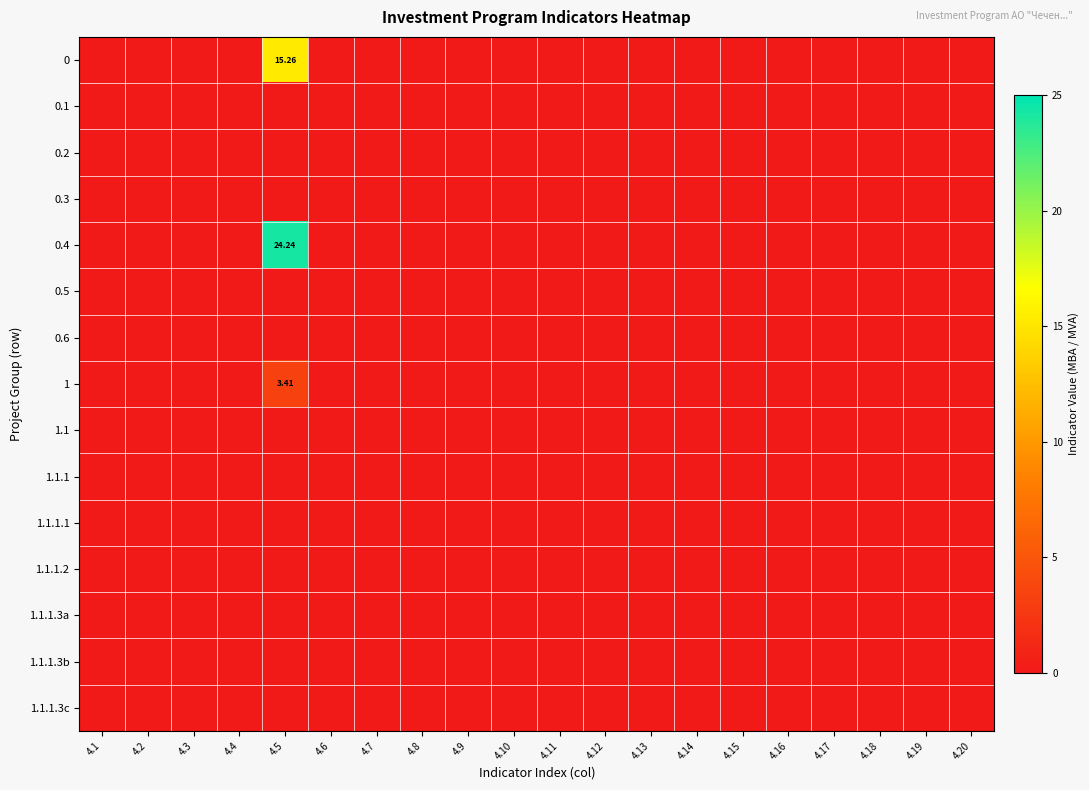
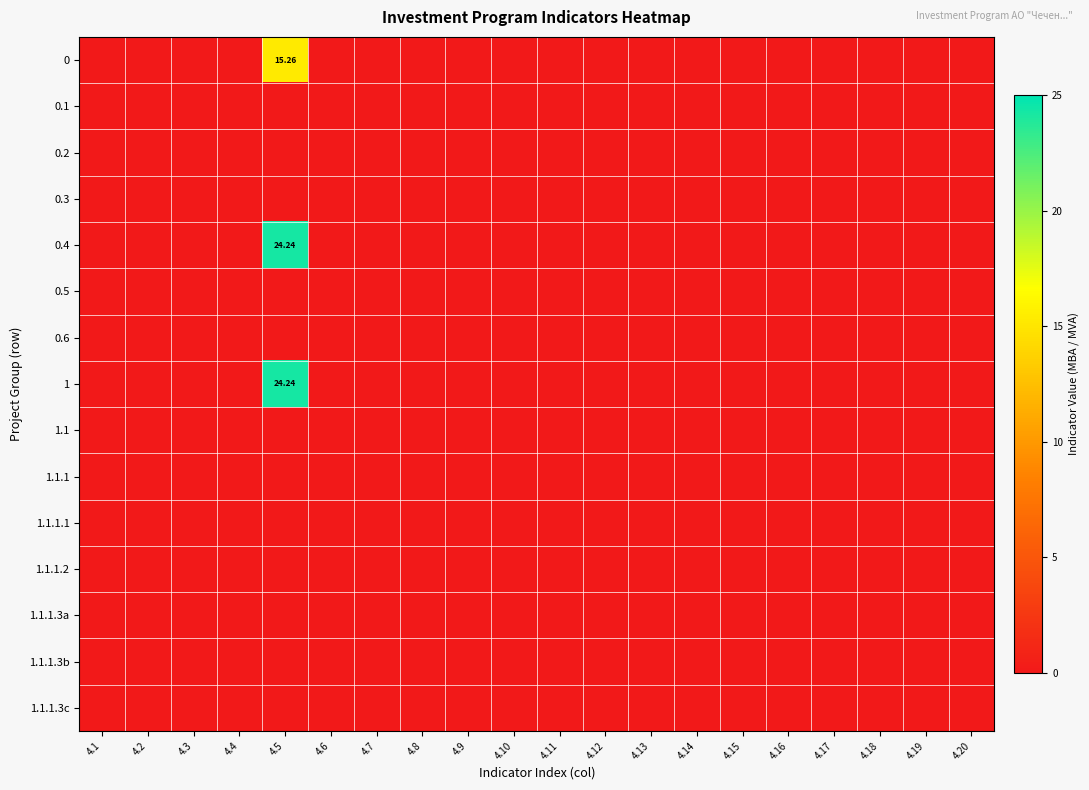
1, 4.5: 3.41 -> 24.24
